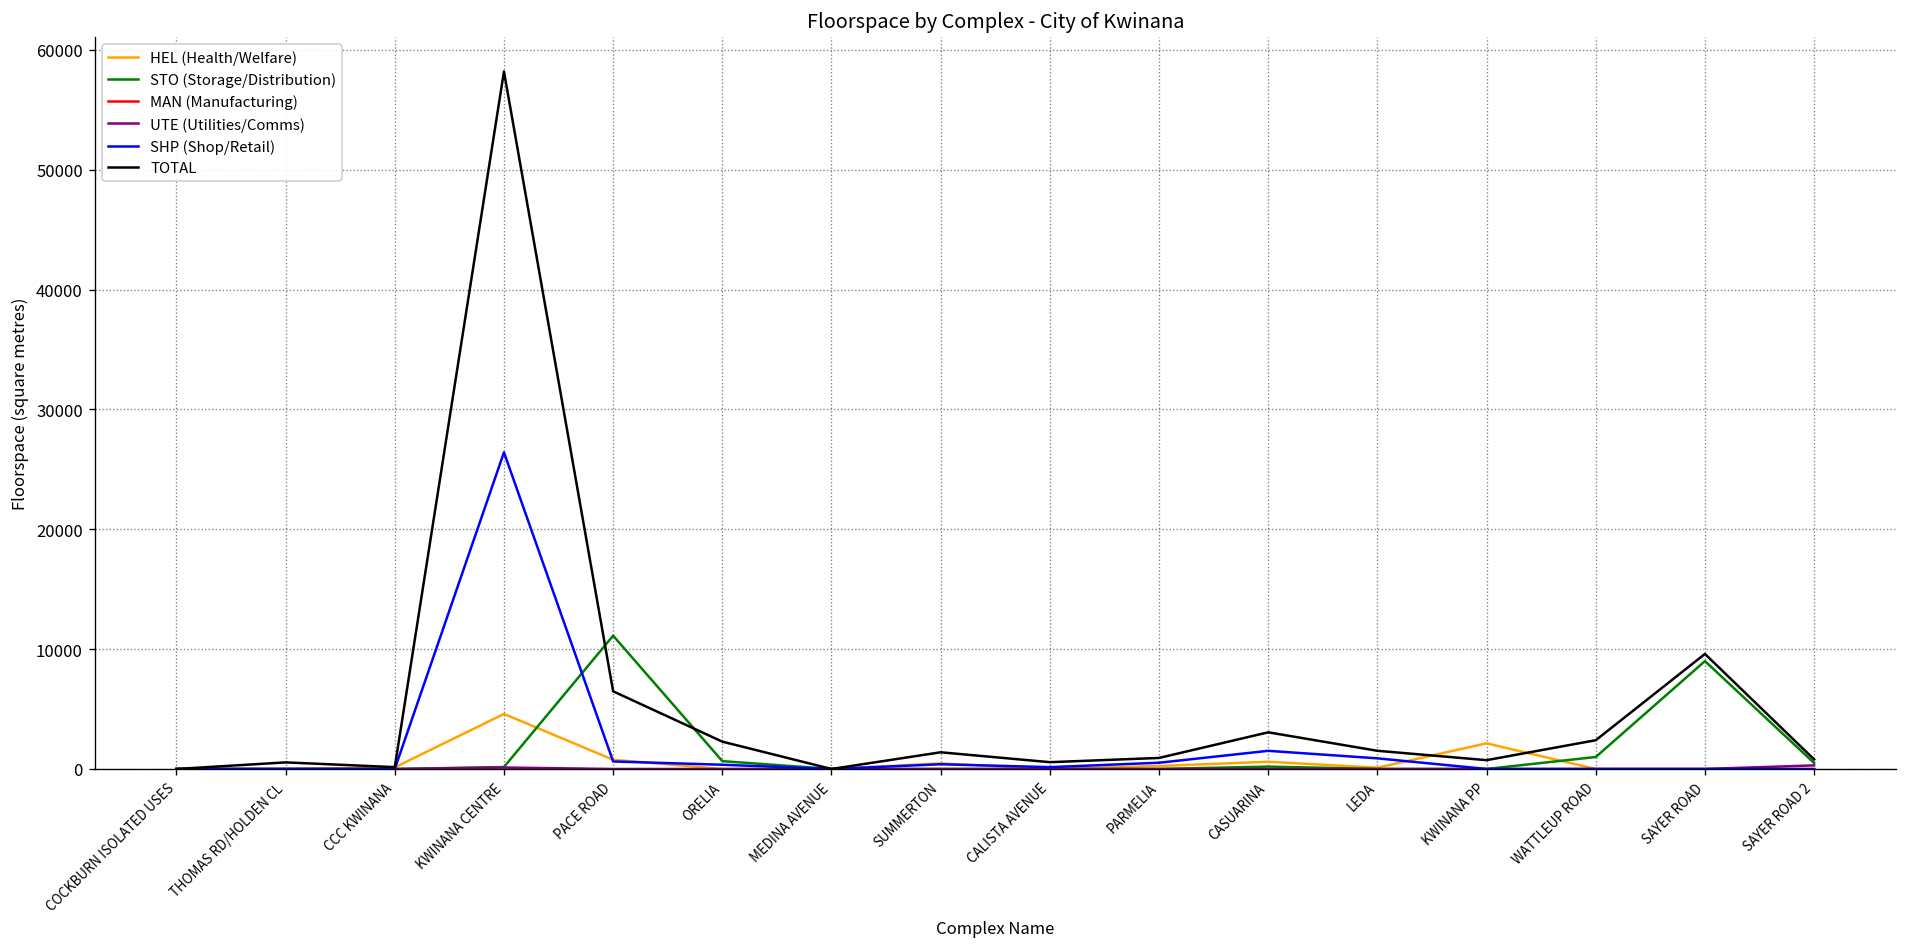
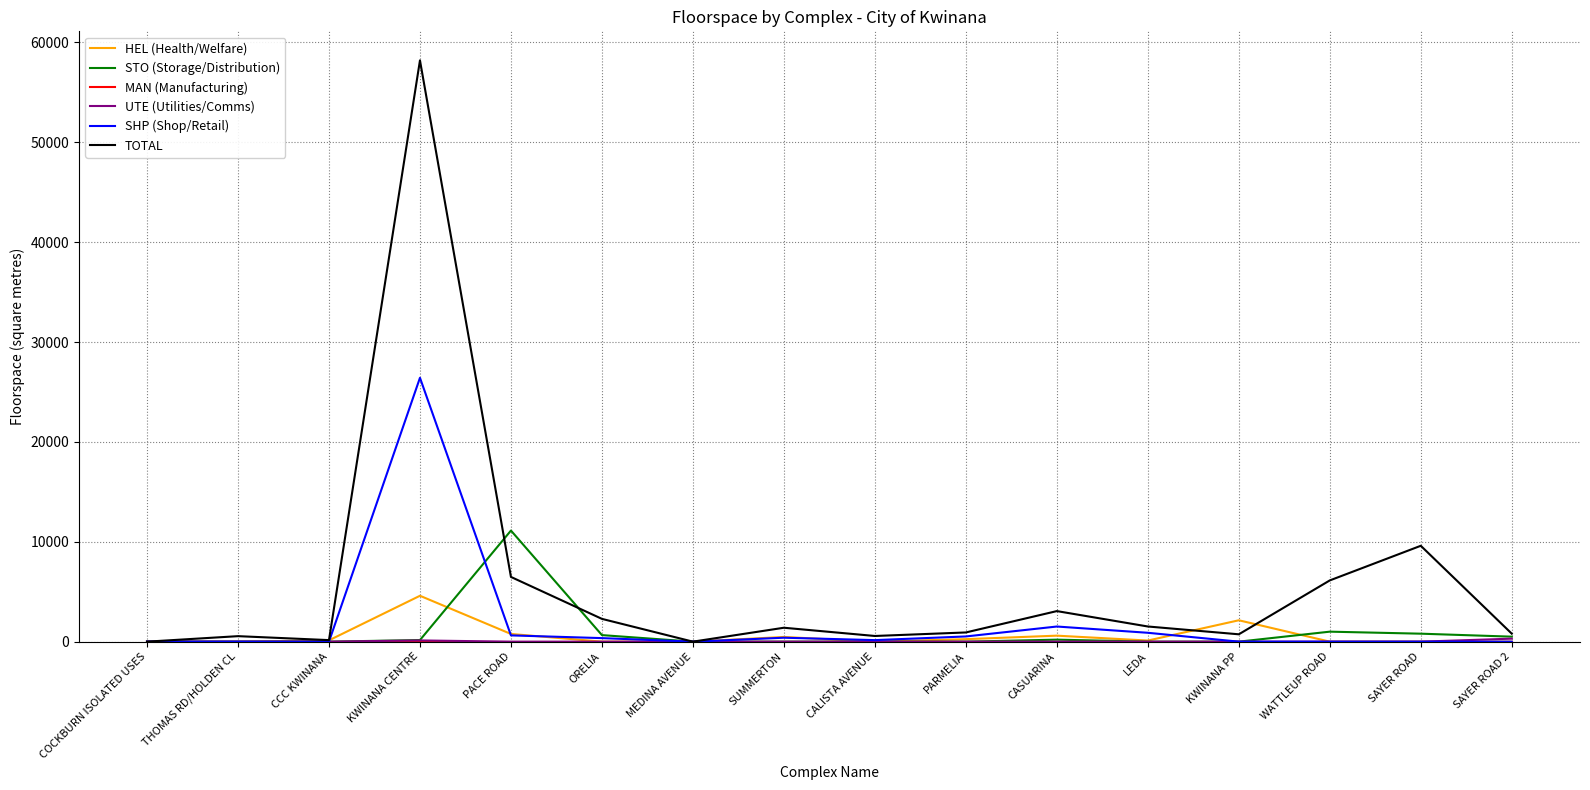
TOTAL, WATTLEUP ROAD: 2000 -> 6000
STO (Storage/Distribution), SAYER ROAD: 9000 -> 1000
